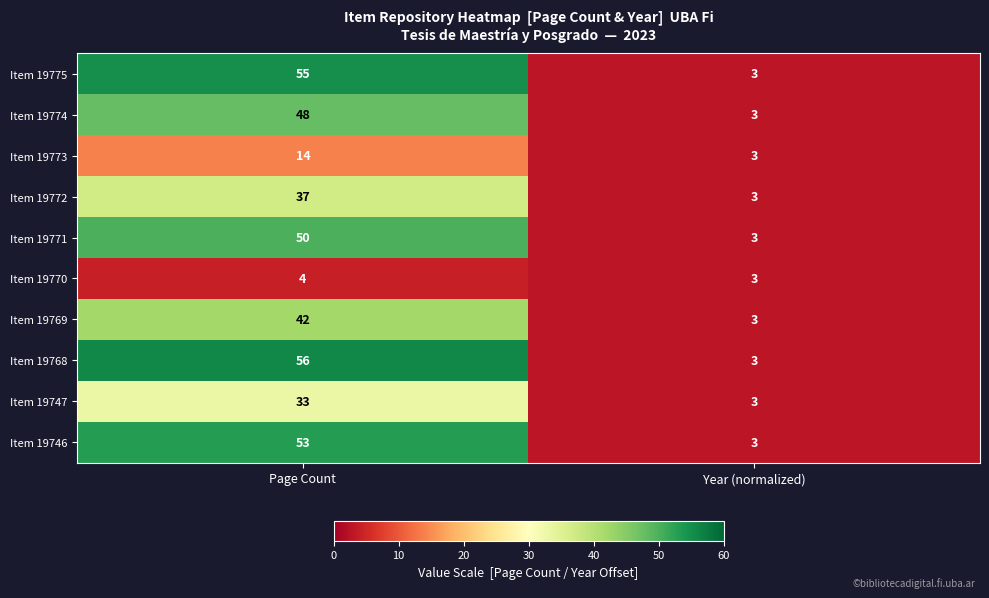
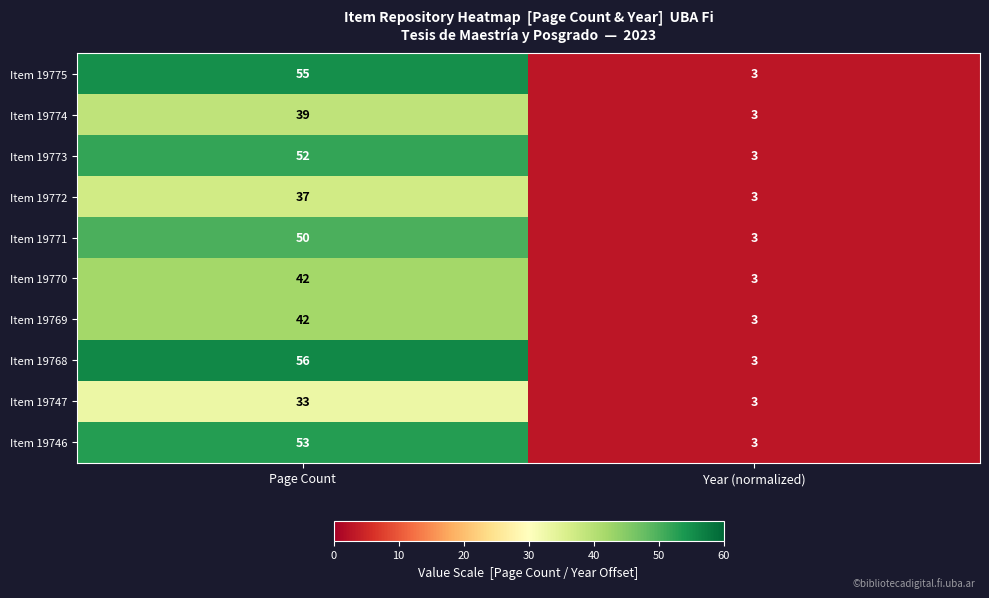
Item 19774, Page Count: 48 -> 39
Item 19773, Page Count: 14 -> 52
Item 19770, Page Count: 4 -> 42
